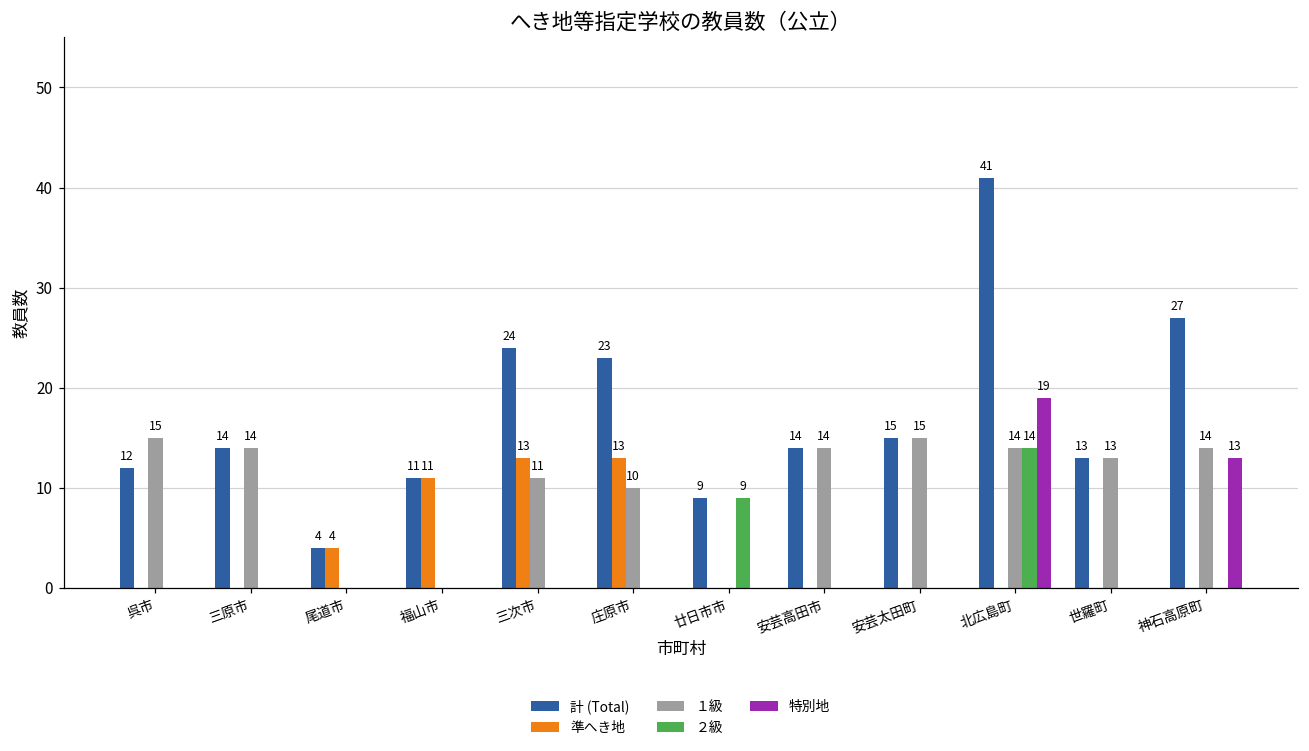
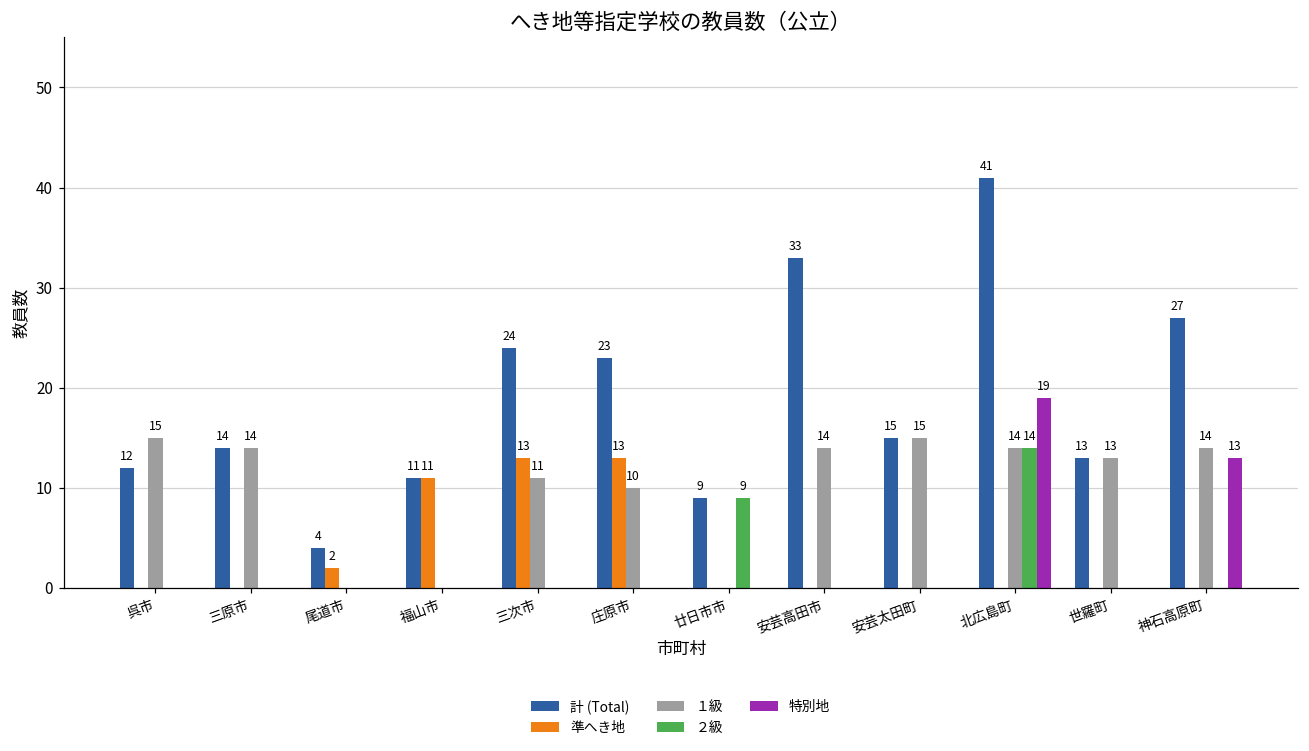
準へき地, 尾道市: 4 -> 2
計 (Total), 安芸高田市: 14 -> 33
